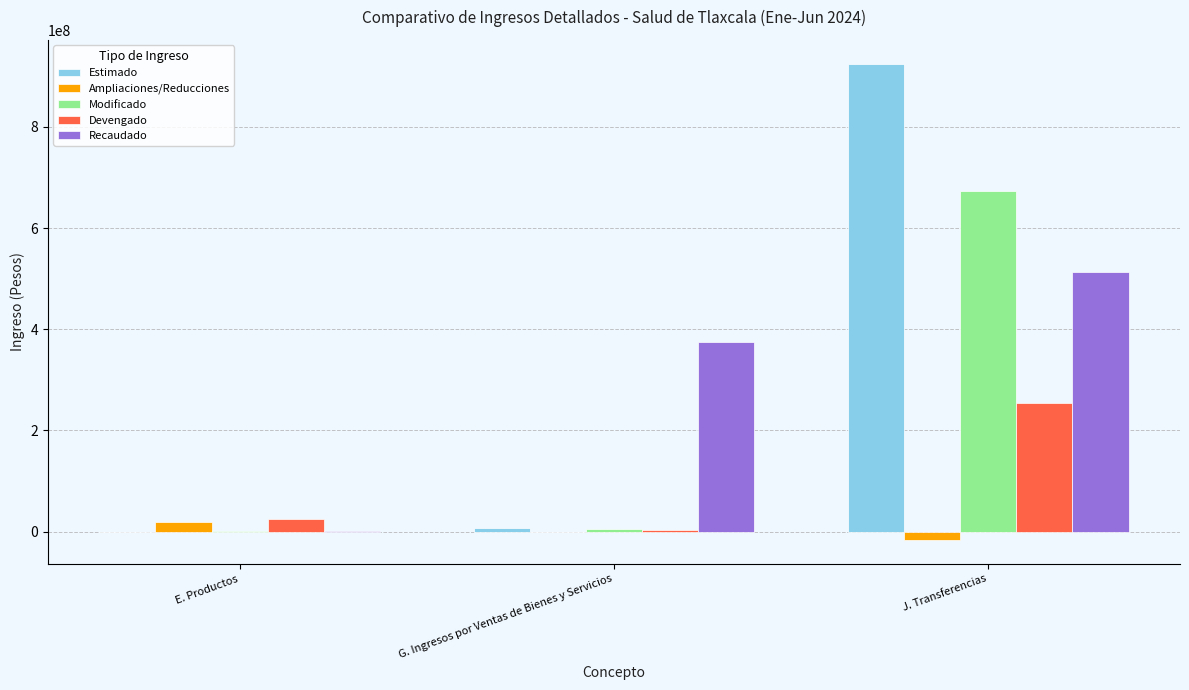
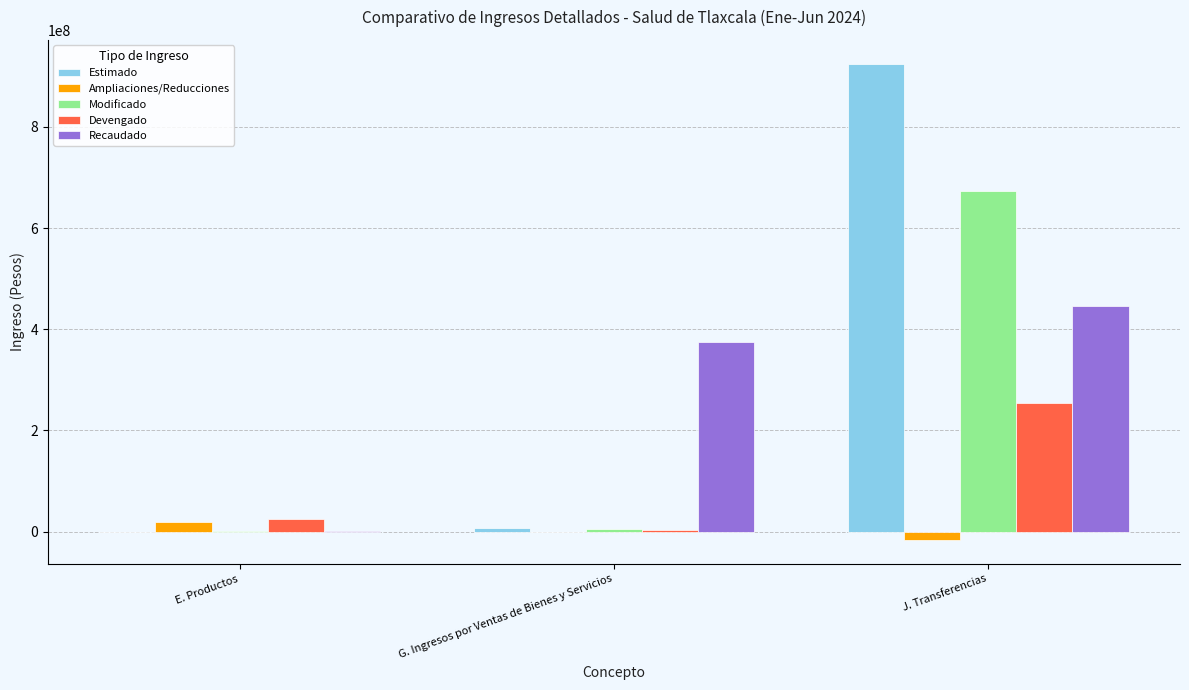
Recaudado, J. Transferencias: 510000000 -> 450000000
